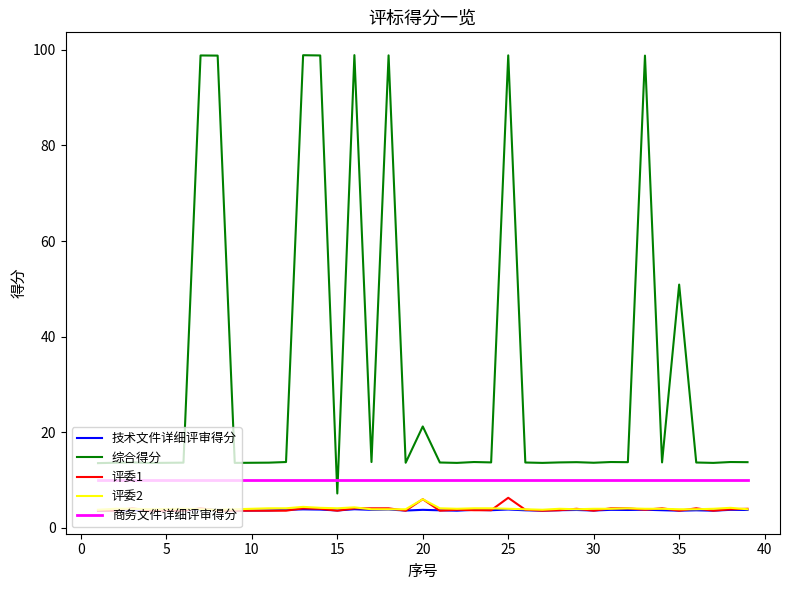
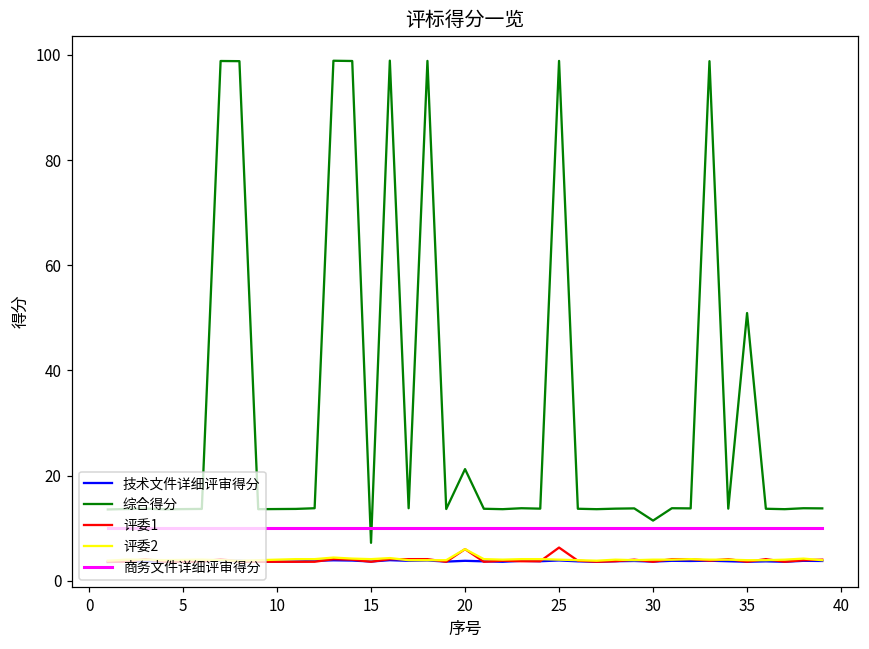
综合得分, 30: 14 -> 11
